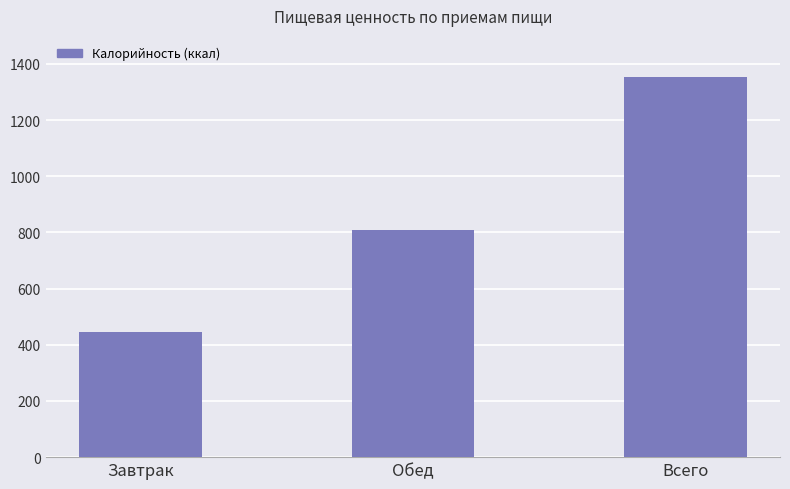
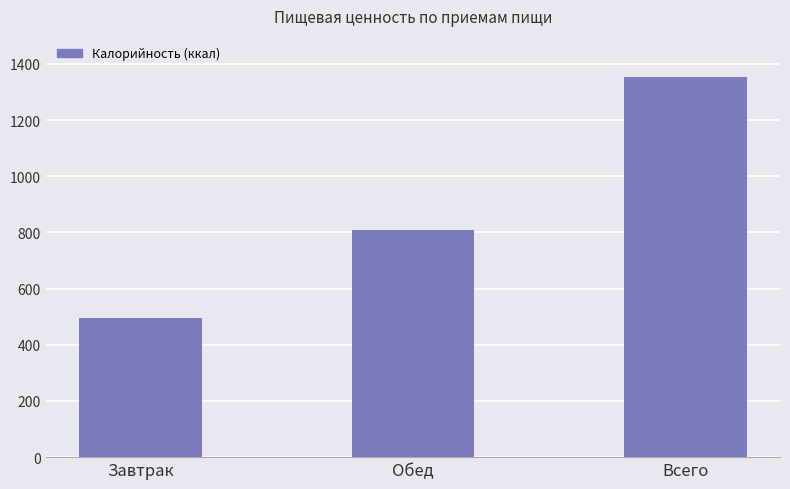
Завтрак: 450 -> 500
